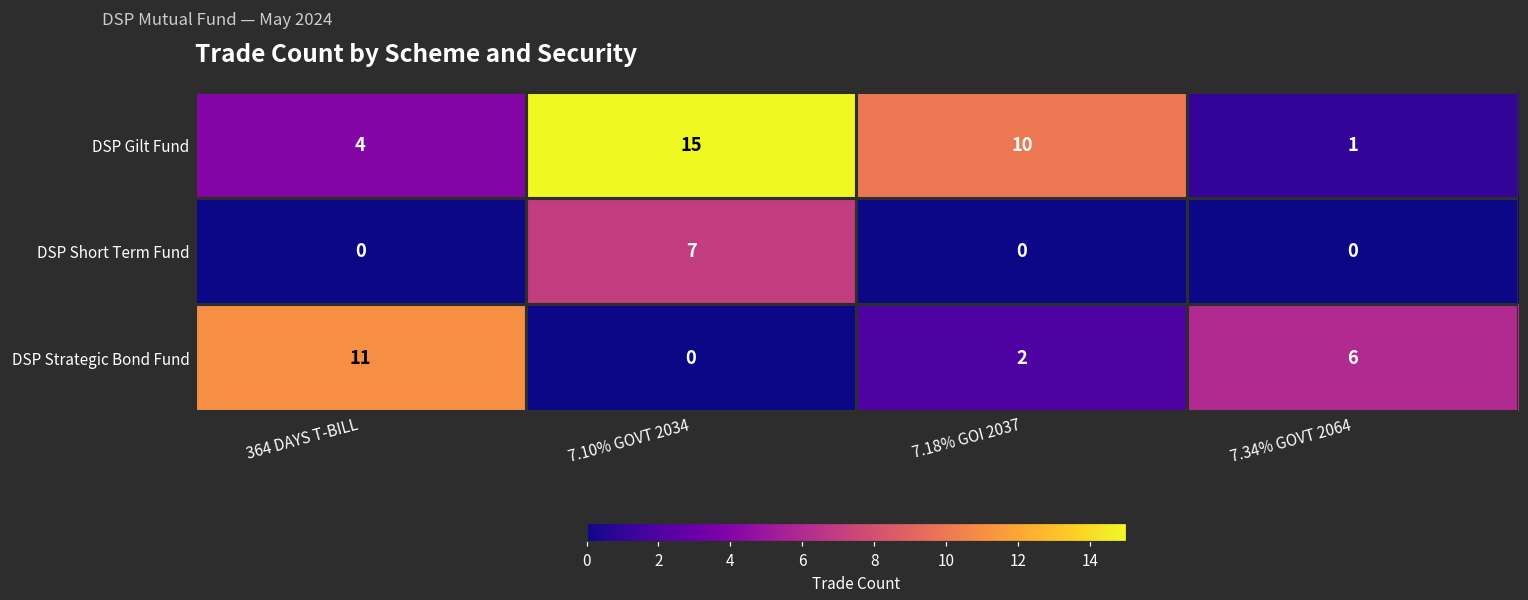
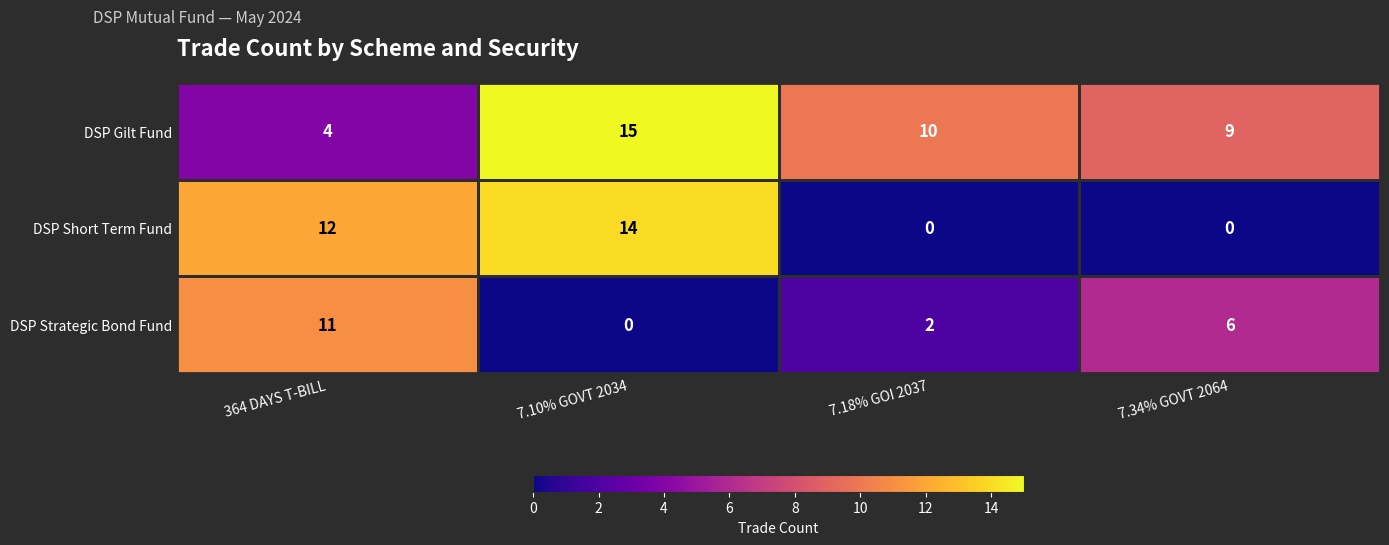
DSP Gilt Fund, 7.34% GOVT 2064: 1 -> 9
DSP Short Term Fund, 364 DAYS T-BILL: 0 -> 12
DSP Short Term Fund, 7.10% GOVT 2034: 7 -> 14
